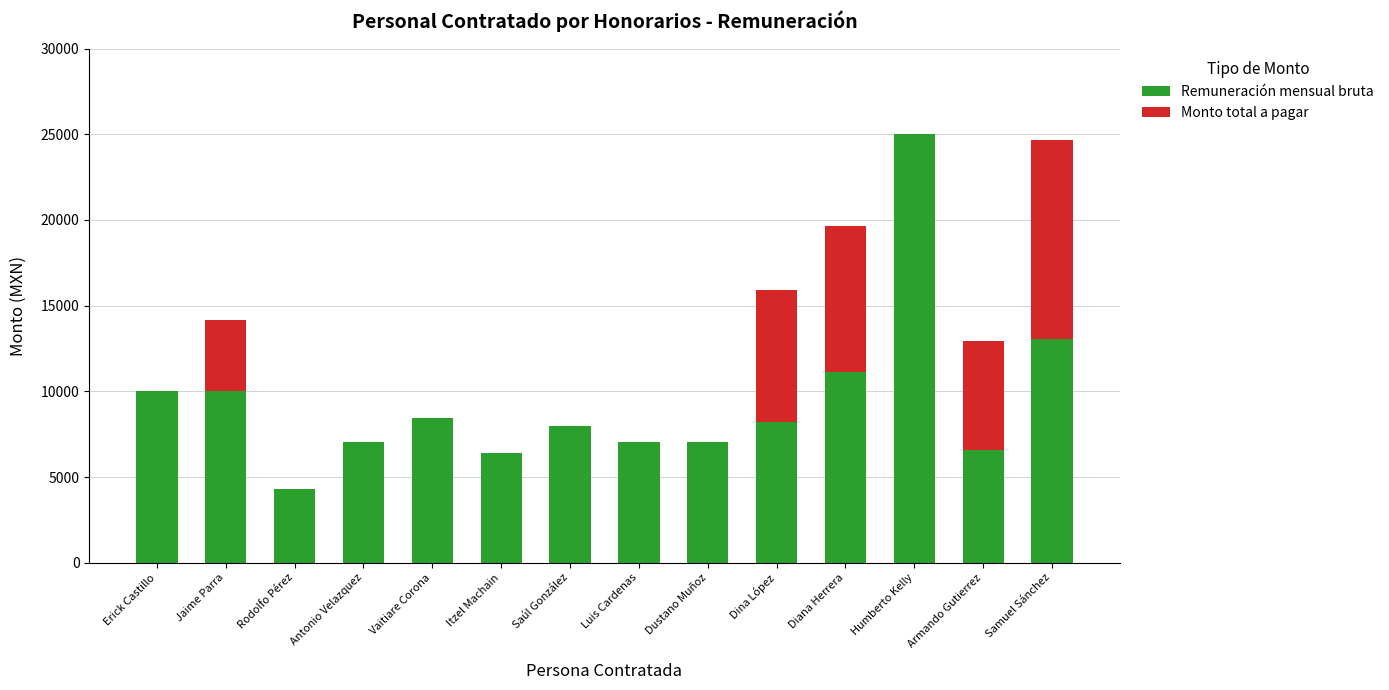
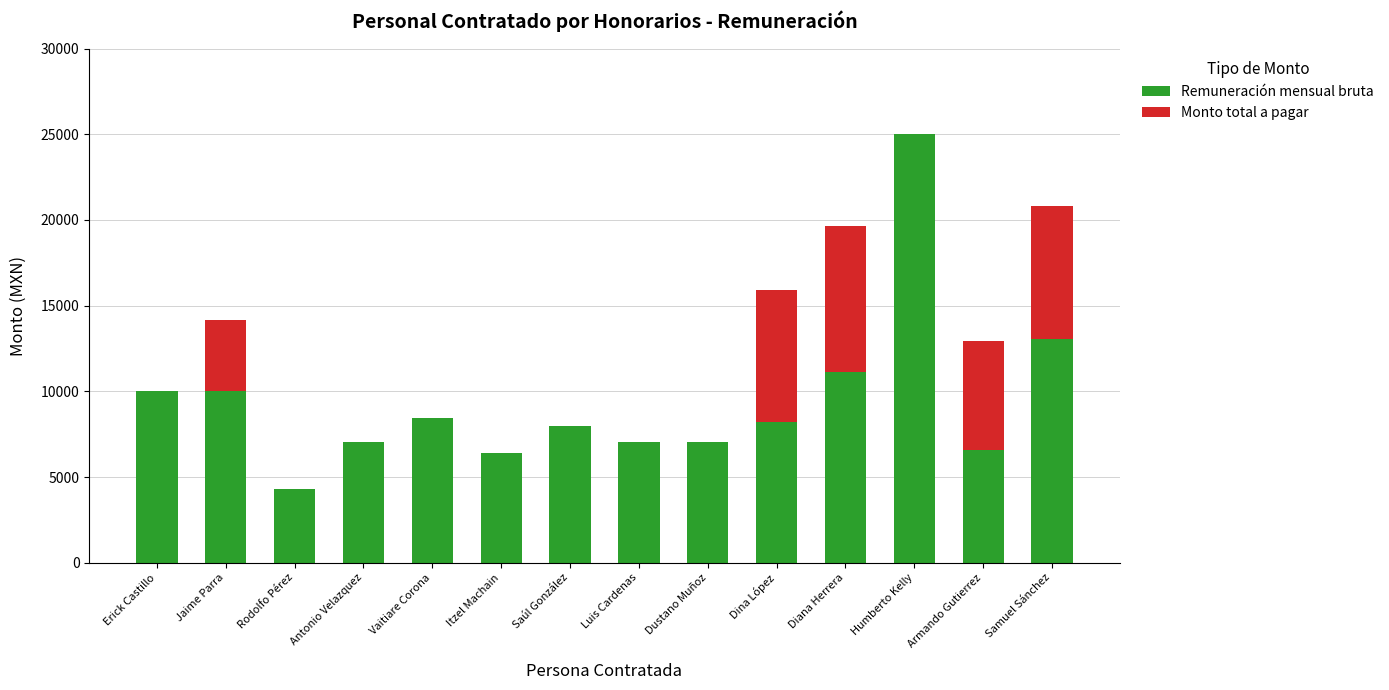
Monto total a pagar, Samuel Sánchez: 11600 -> 7700
